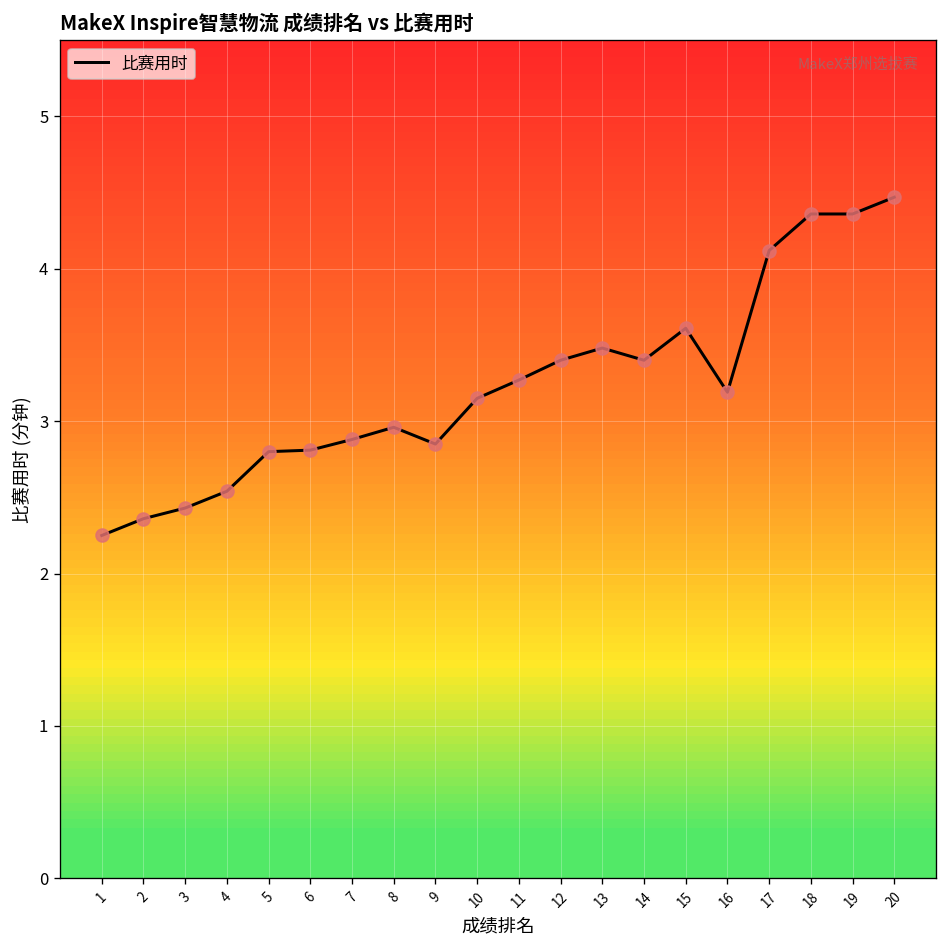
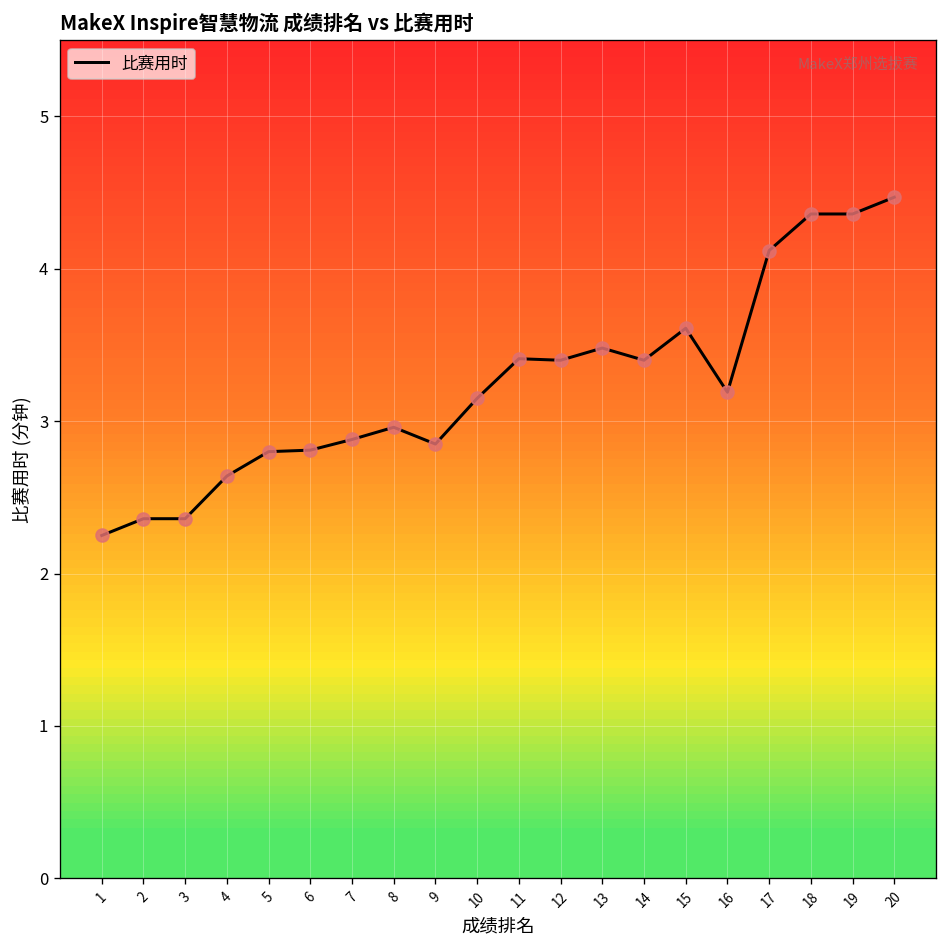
3: 2.43 -> 2.36
4: 2.54 -> 2.64
11: 3.27 -> 3.41
